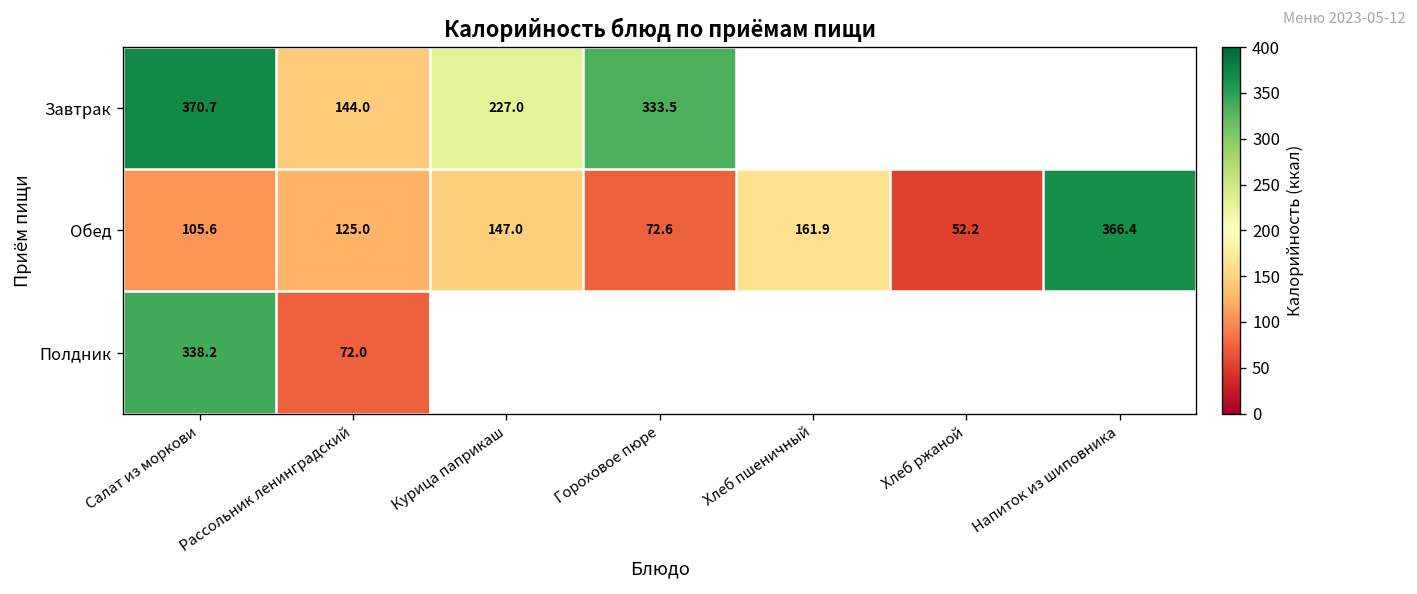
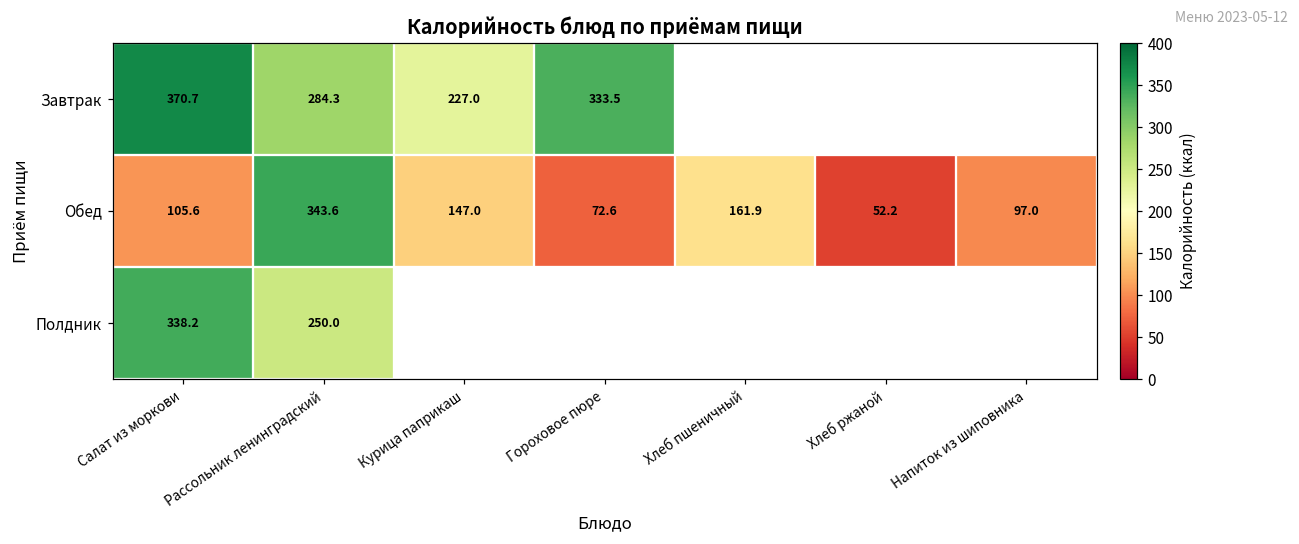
Завтрак, Рассольник ленинградский: 144.0 -> 284.3
Обед, Рассольник ленинградский: 125.0 -> 343.6
Обед, Напиток из шиповника: 366.4 -> 97.0
Полдник, Рассольник ленинградский: 72.0 -> 250.0
